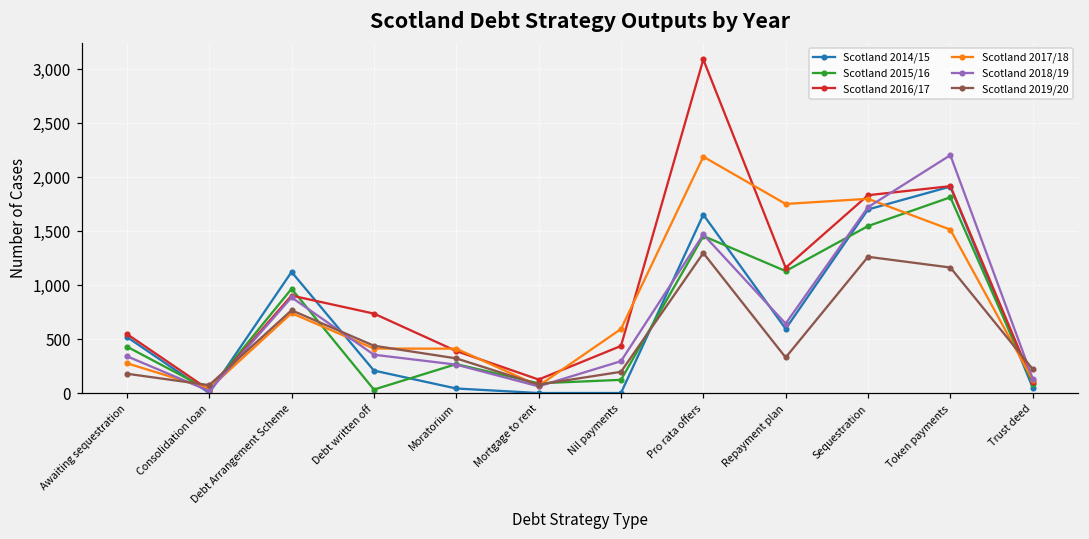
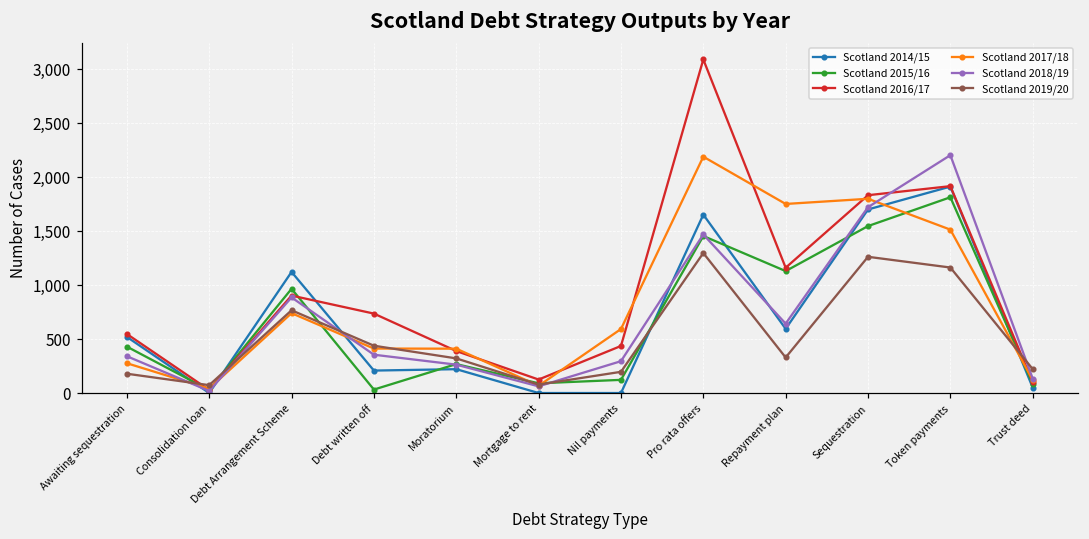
Scotland 2014/15, Moratorium: 0 -> 200
